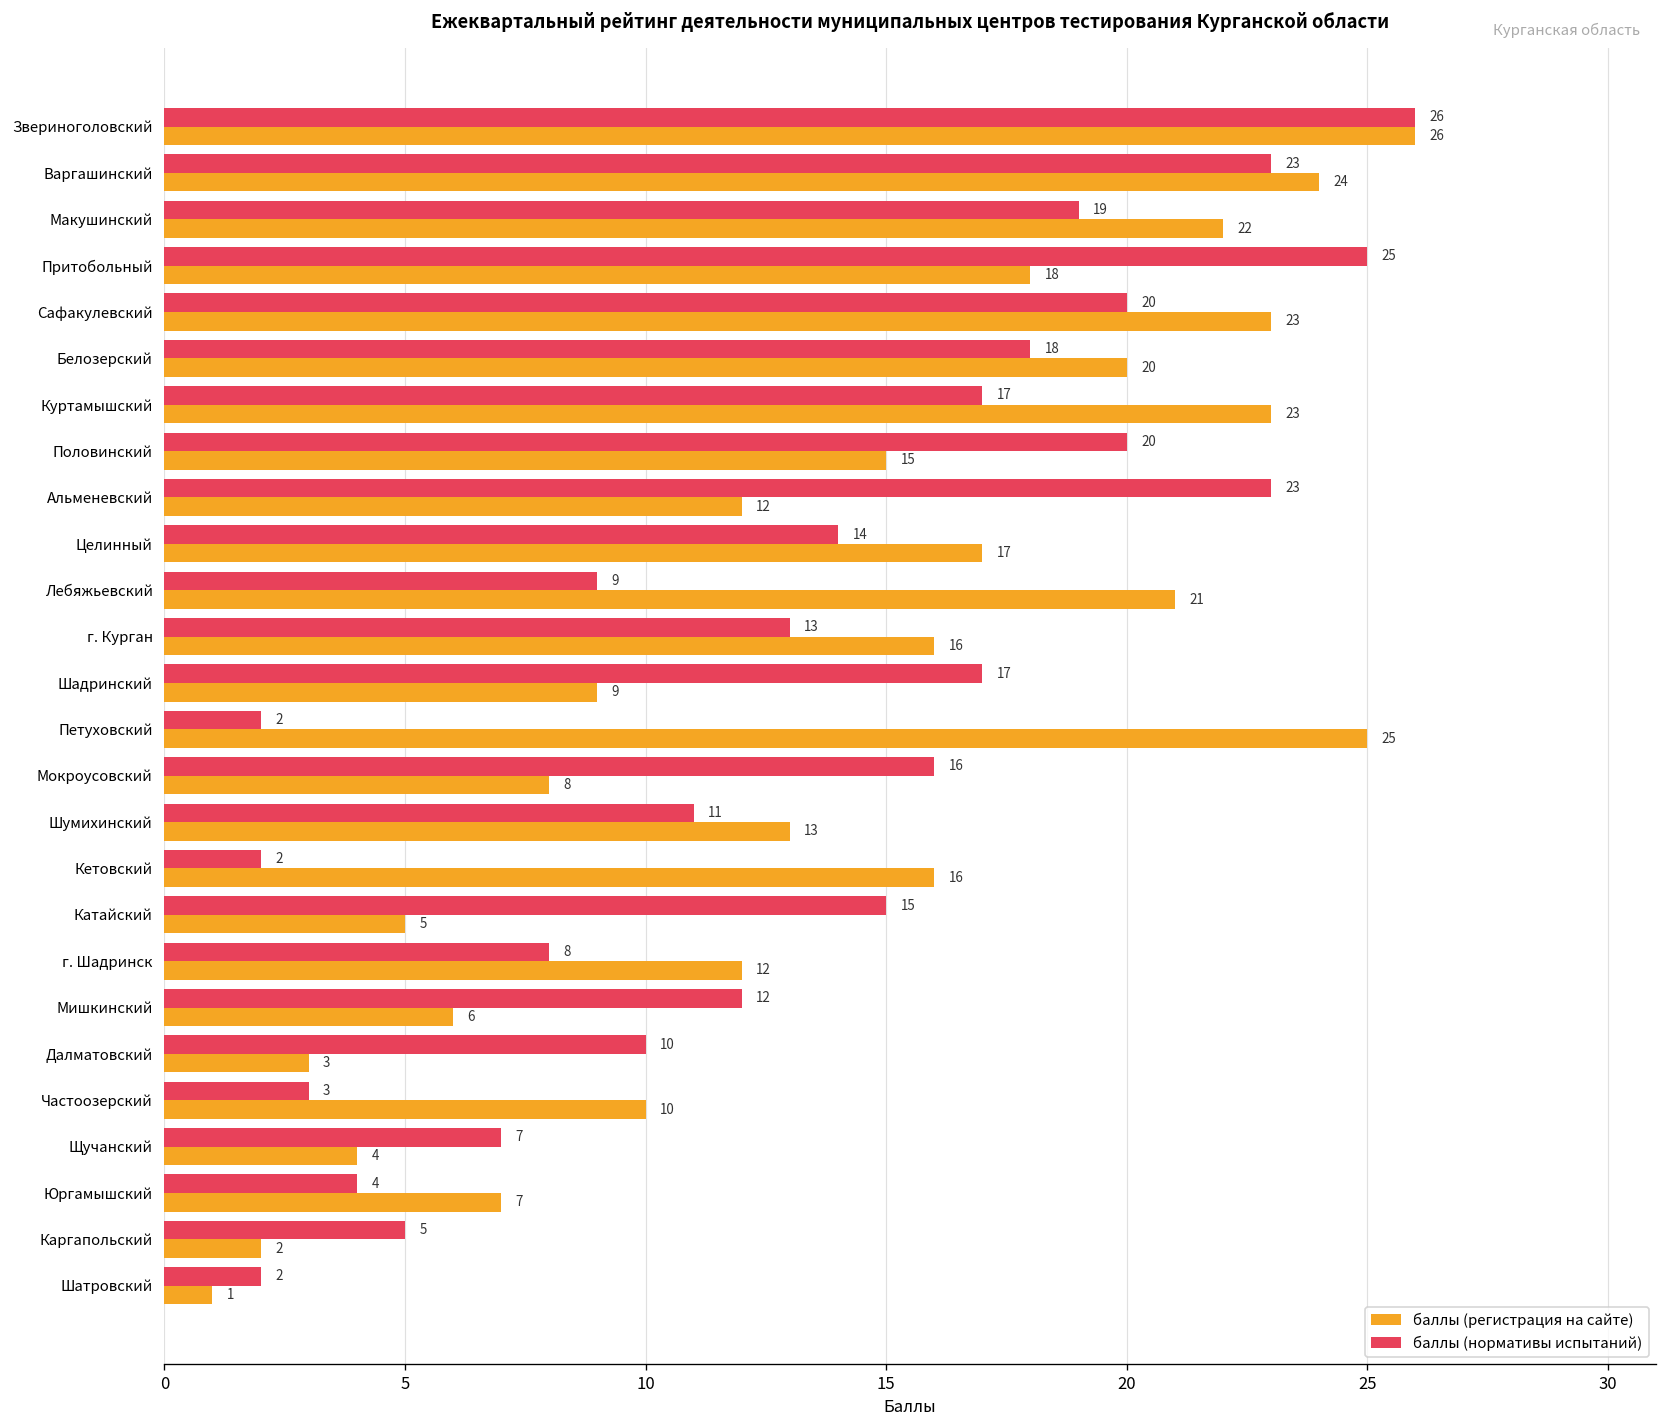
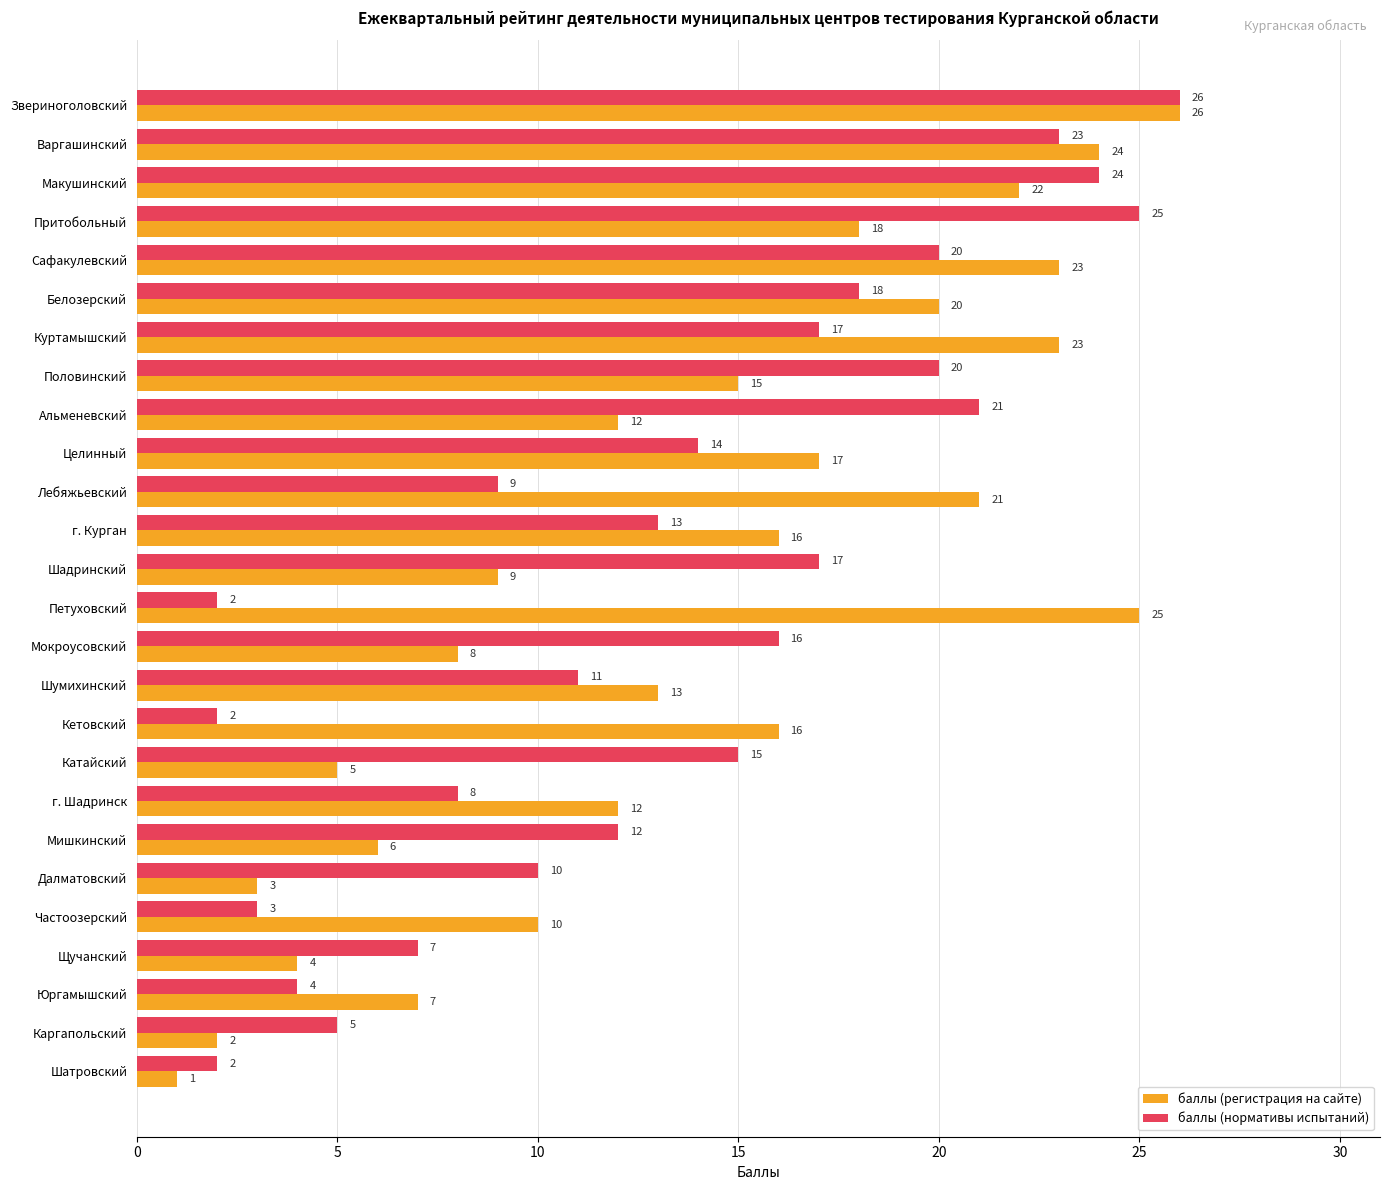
баллы (нормативы испытаний), Макушинский: 19 -> 24
баллы (нормативы испытаний), Альменевский: 23 -> 21
